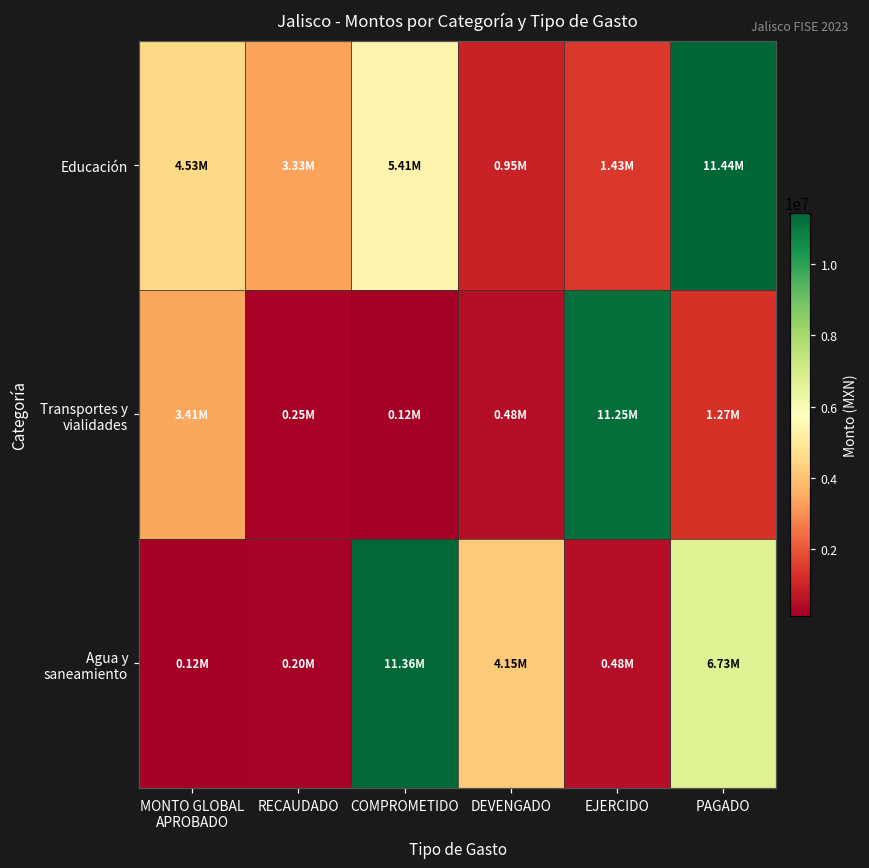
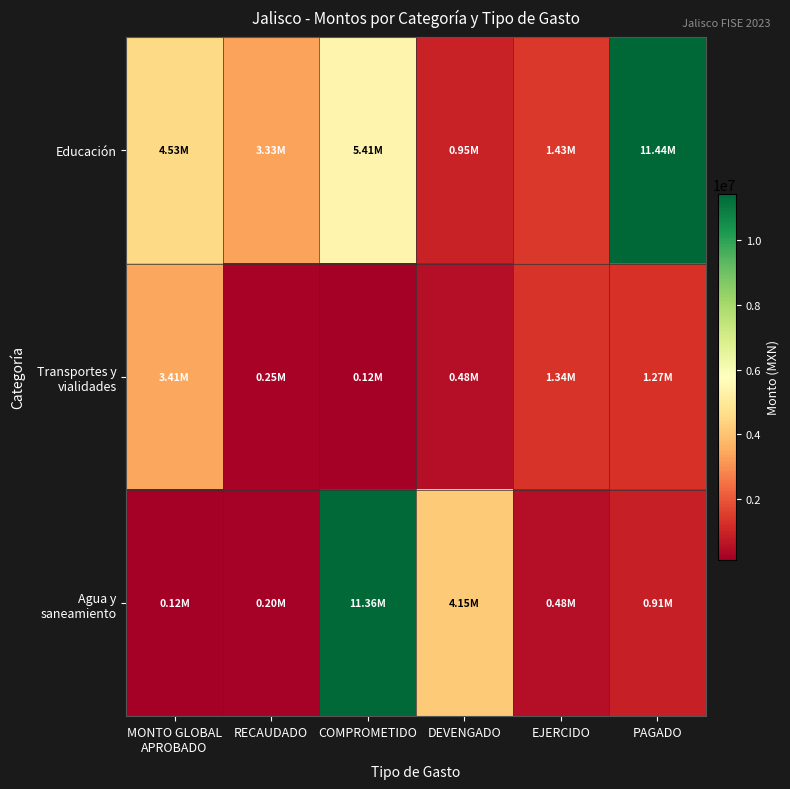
Transportes y vialidades, EJERCIDO: 11.25M -> 1.34M
Agua y saneamiento, PAGADO: 6.73M -> 0.91M
